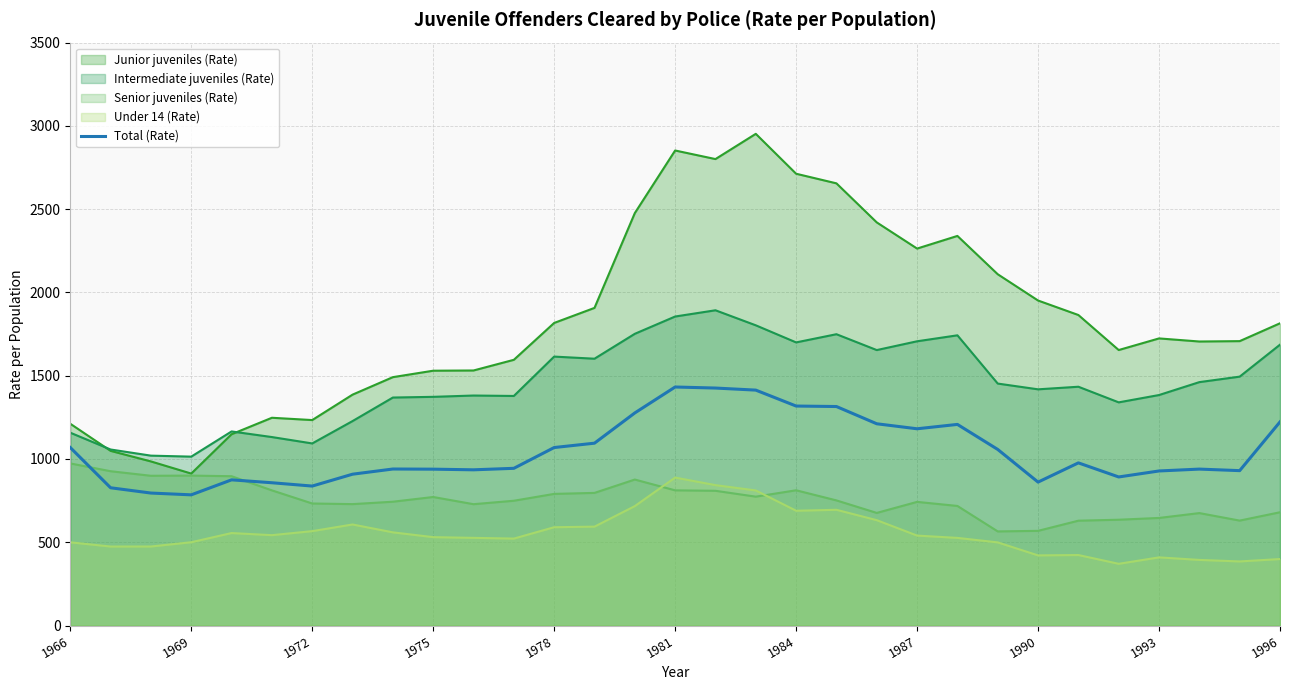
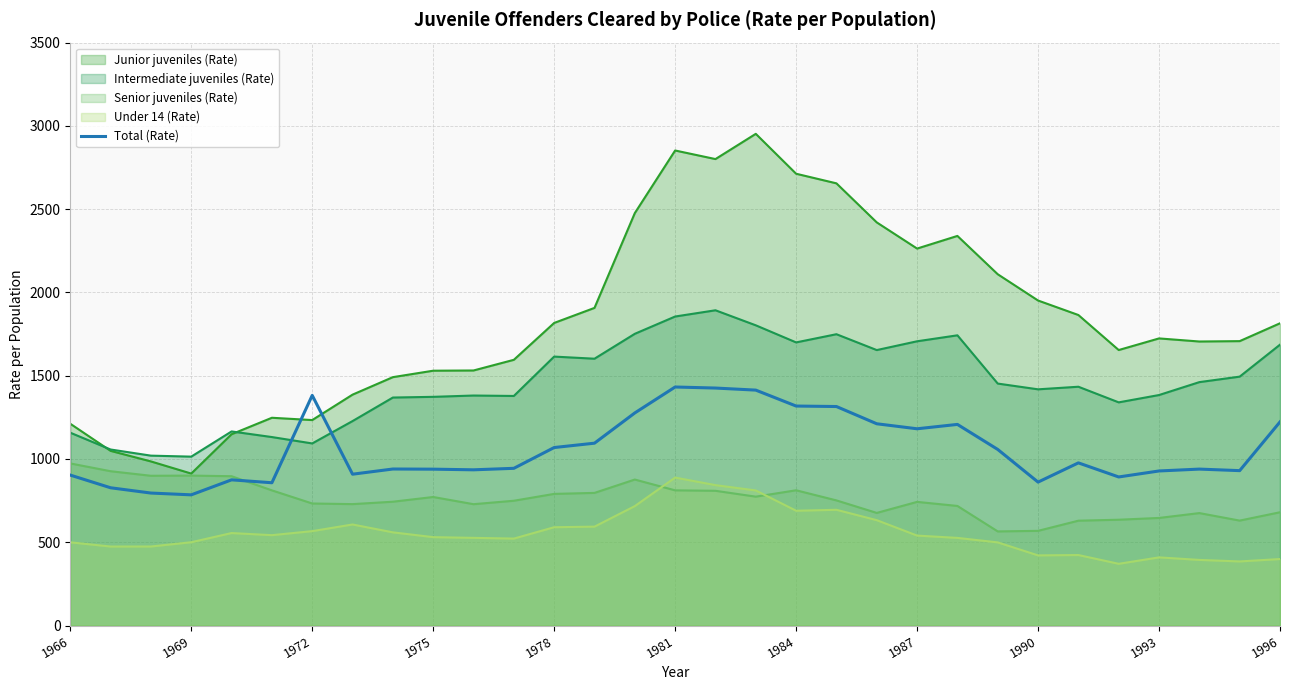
Total (Rate), 1966: 1070 -> 900
Total (Rate), 1972: 840 -> 1380
